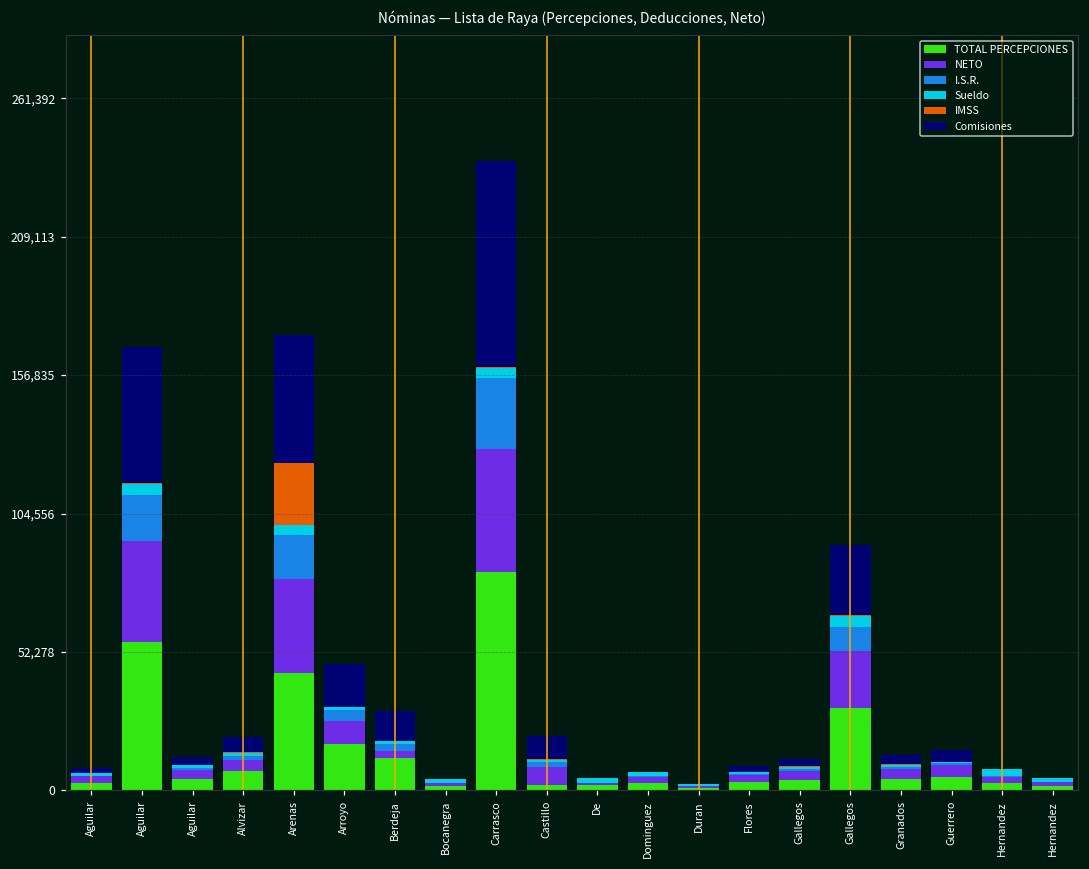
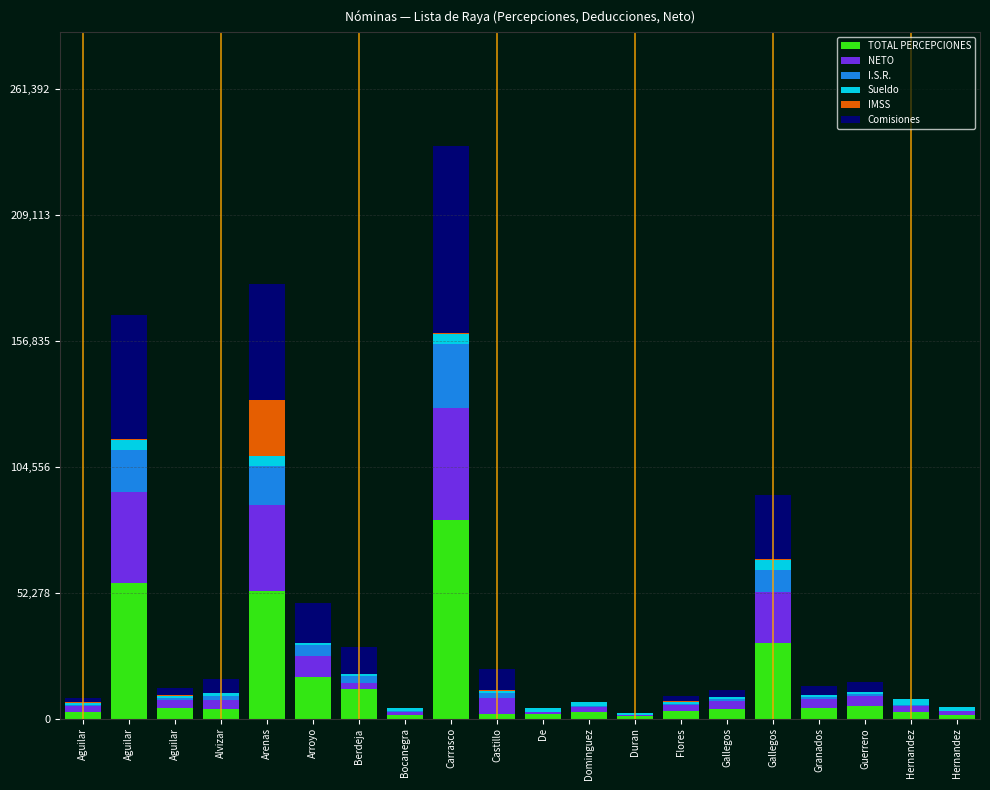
TOTAL PERCEPCIONES, Alvizar: 7,000 -> 4,000
TOTAL PERCEPCIONES, Arenas: 44,000 -> 53,000
